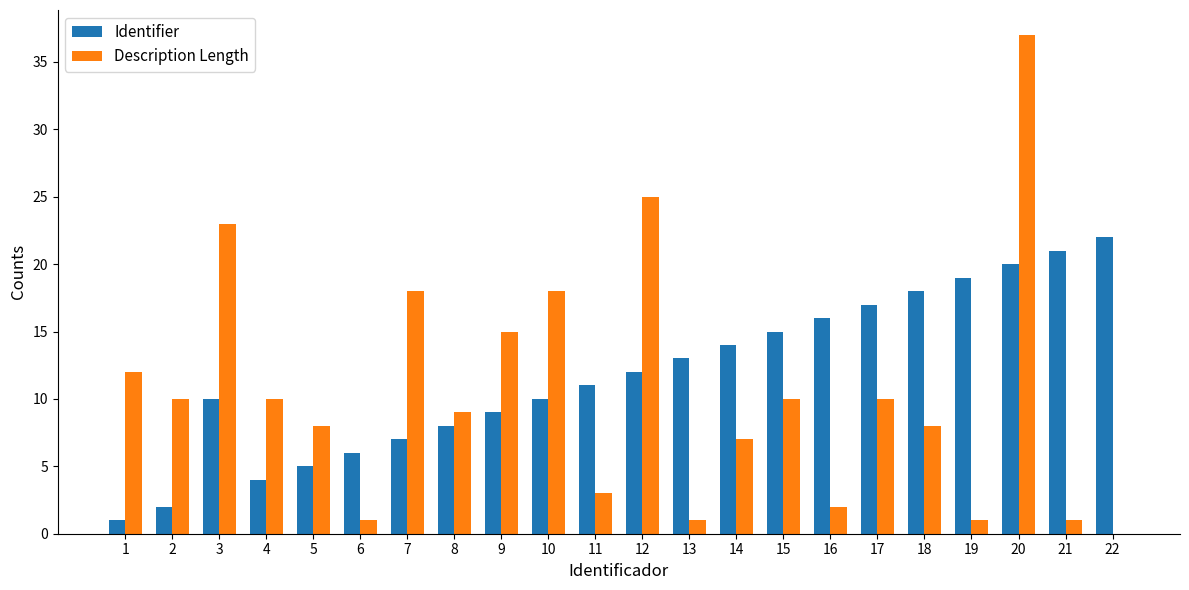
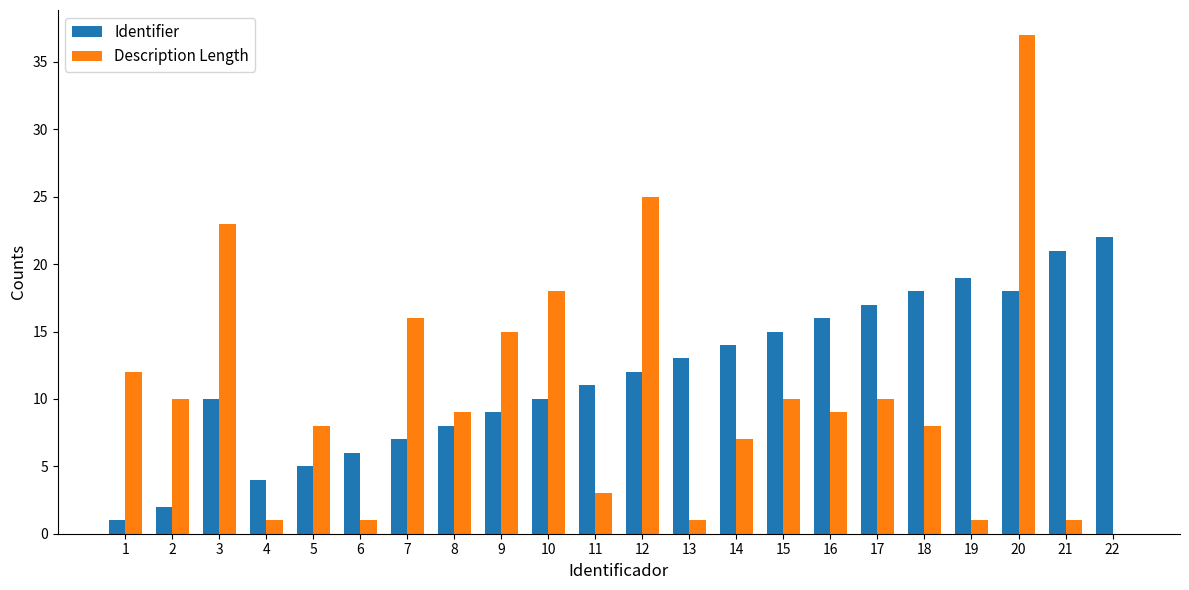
Description Length, 4: 10 -> 1
Description Length, 7: 18 -> 16
Description Length, 16: 2 -> 9
Identifier, 20: 20 -> 18
